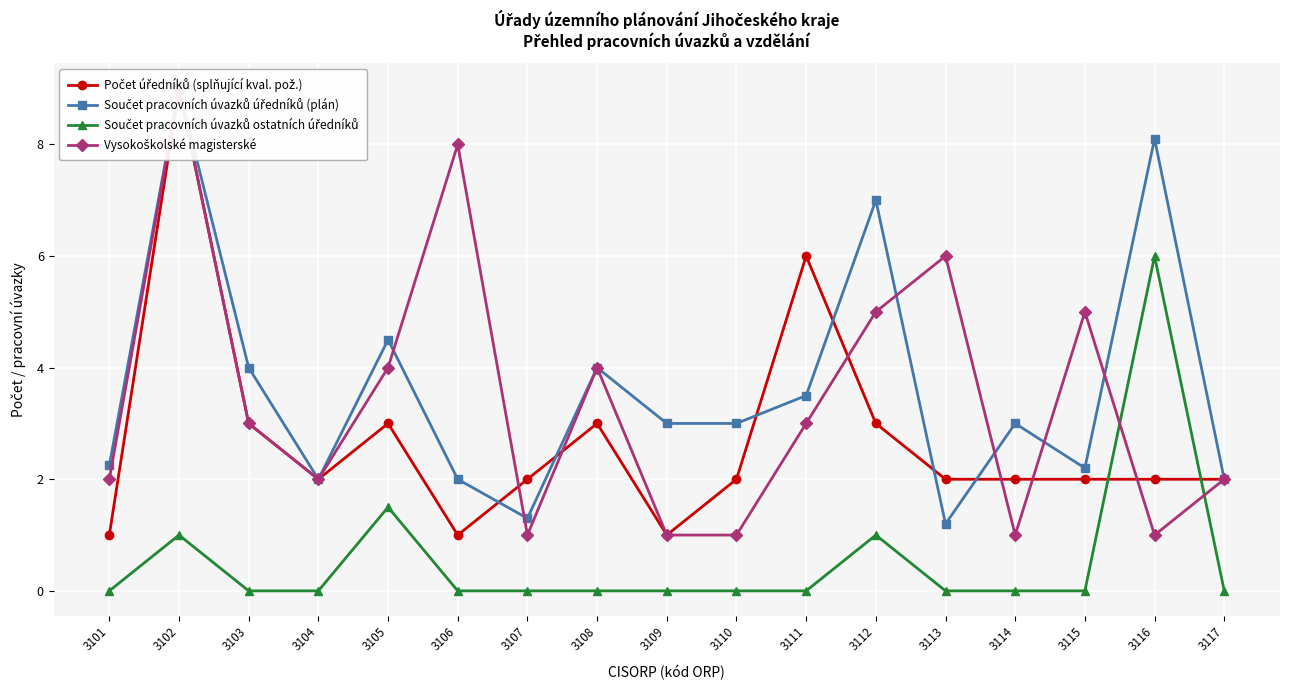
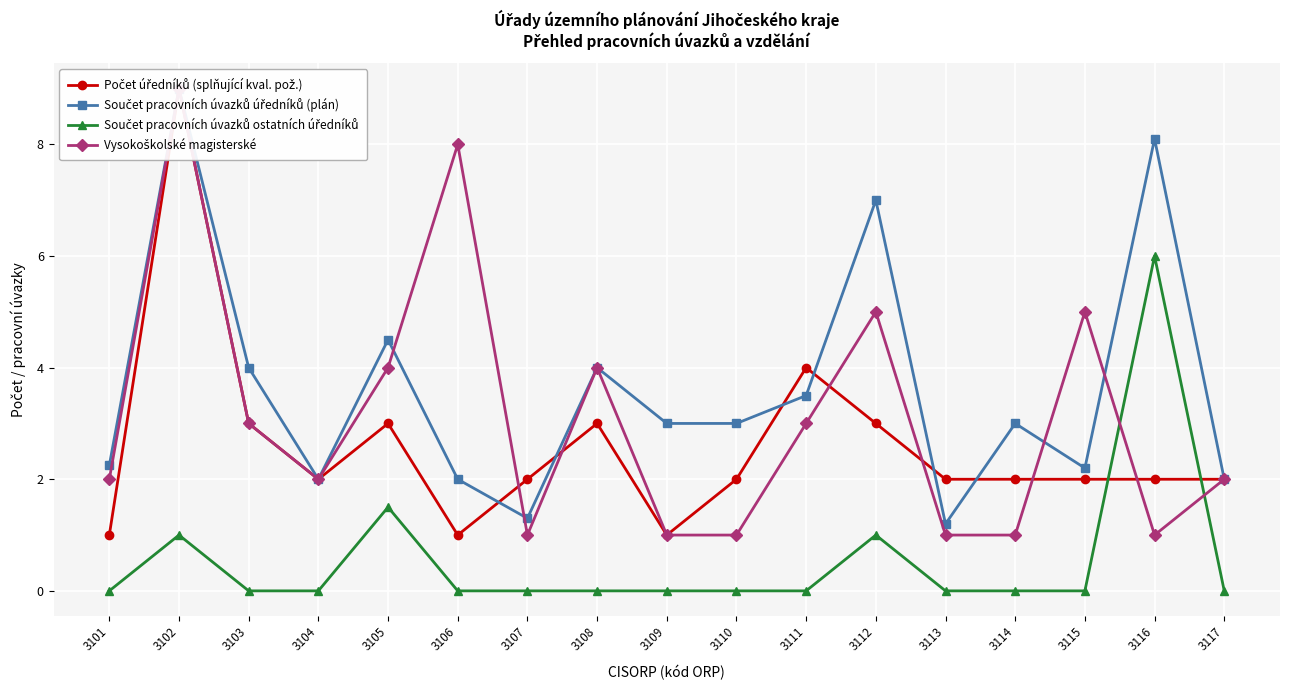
Počet úředníků (splňující kval. pož.), 3111: 6 -> 4
Vysokoškolské magisterské, 3113: 6 -> 1
